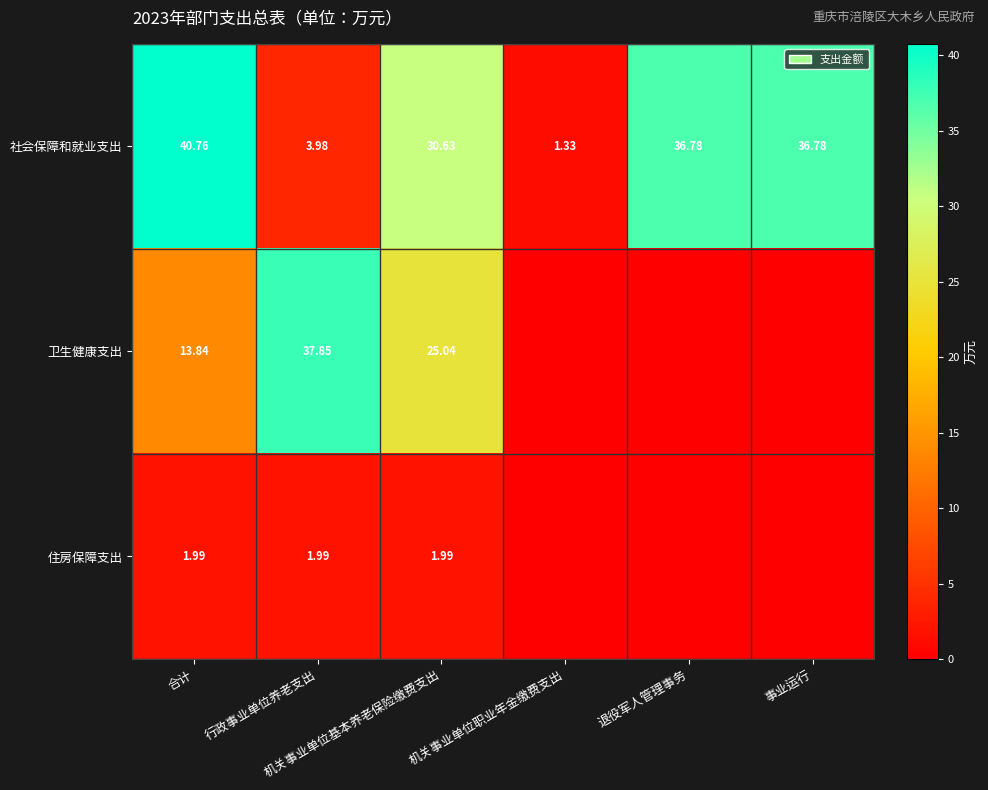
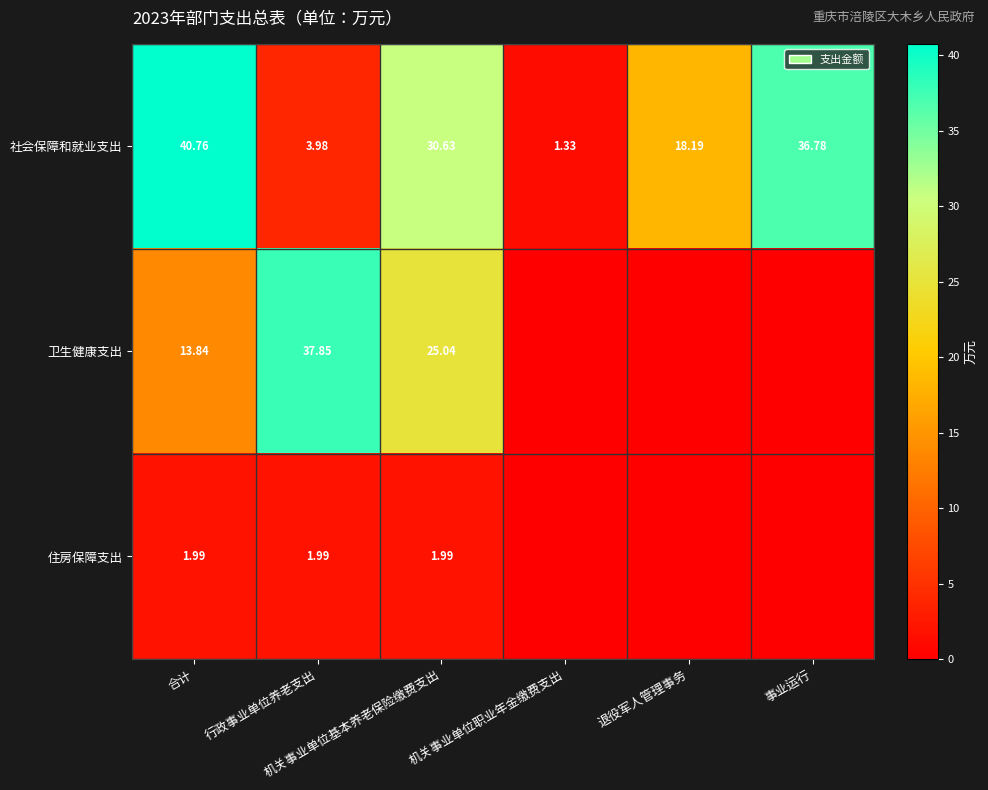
社会保障和就业支出, 退役军人管理事务: 36.78 -> 18.19
